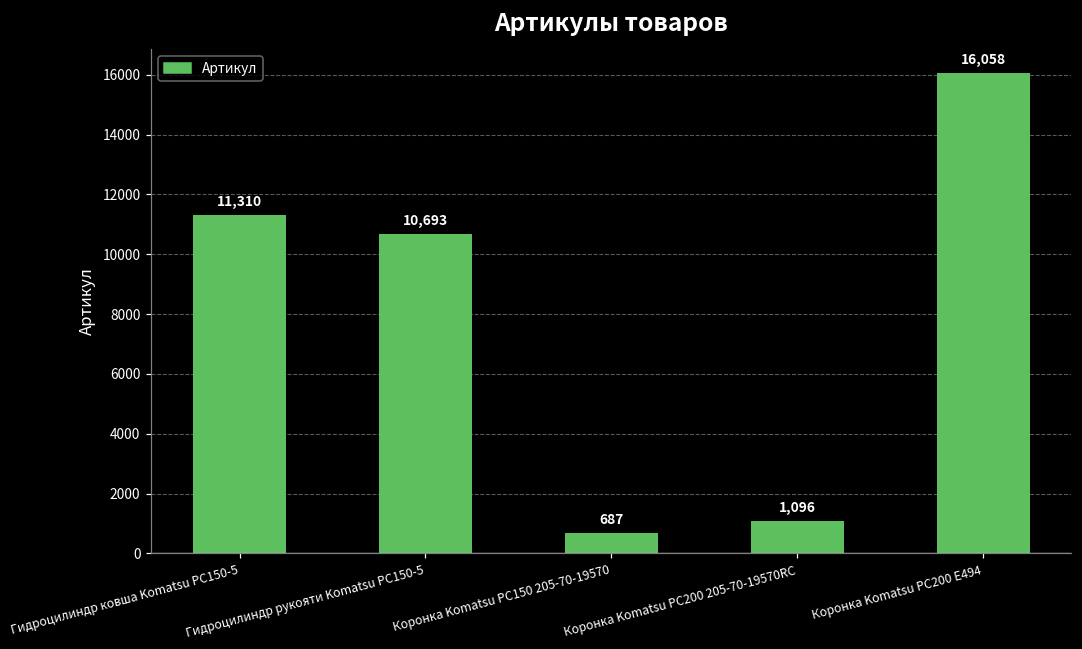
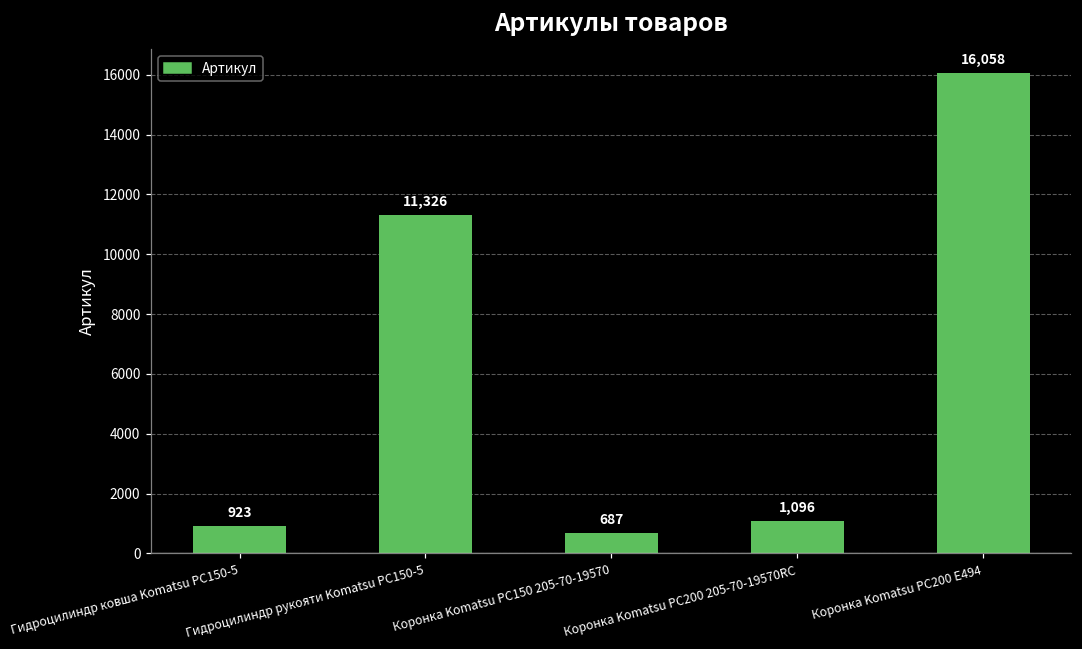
Гидроцилиндр ковша Komatsu PC150-5: 11,310 -> 923
Гидроцилиндр рукояти Komatsu PC150-5: 10,693 -> 11,326
